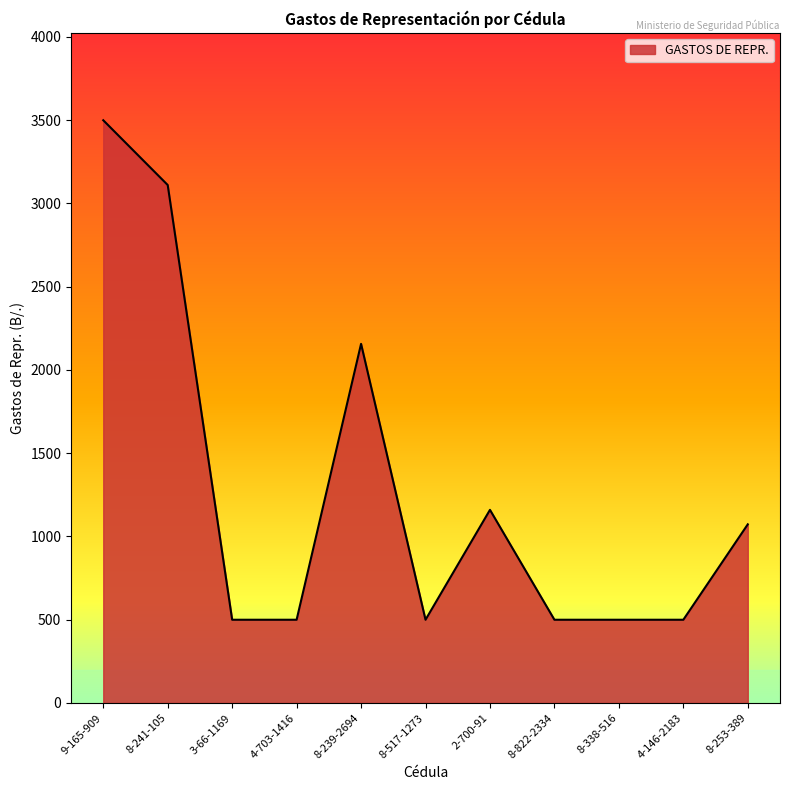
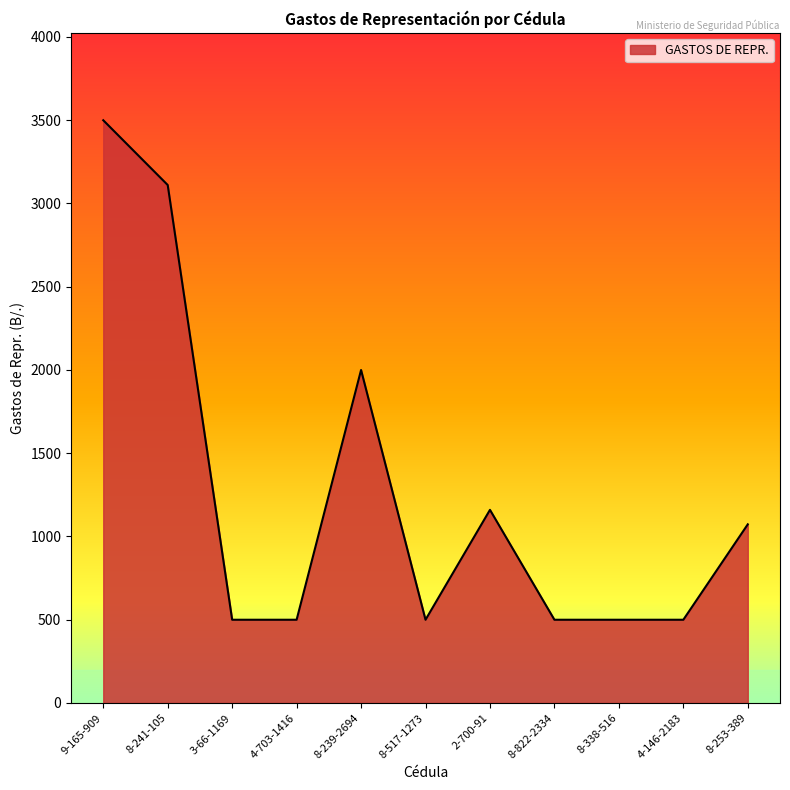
8-239-2694: 2160 -> 2000
